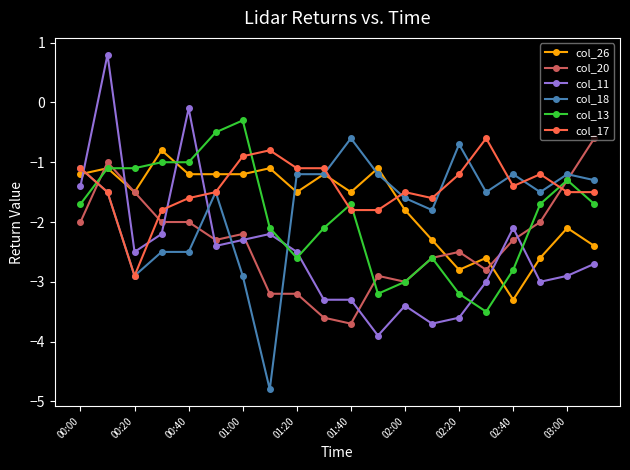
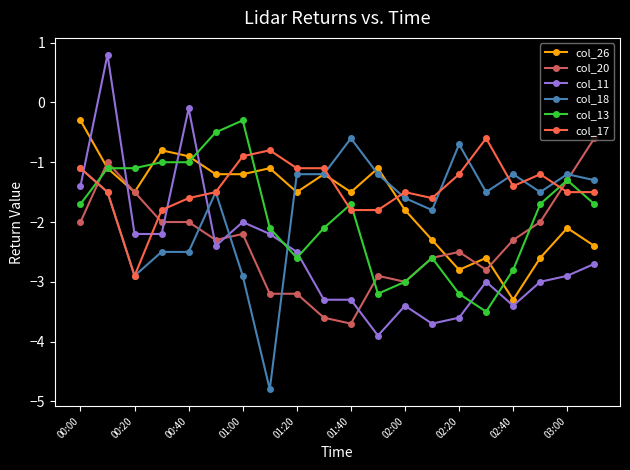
col_26, 00:00: -1.2 -> -0.3
col_11, 00:20: -2.5 -> -2.2
col_26, 00:40: -1.2 -> -0.9
col_11, 01:00: -2.3 -> -2.0
col_11, 02:40: -2.1 -> -3.4
